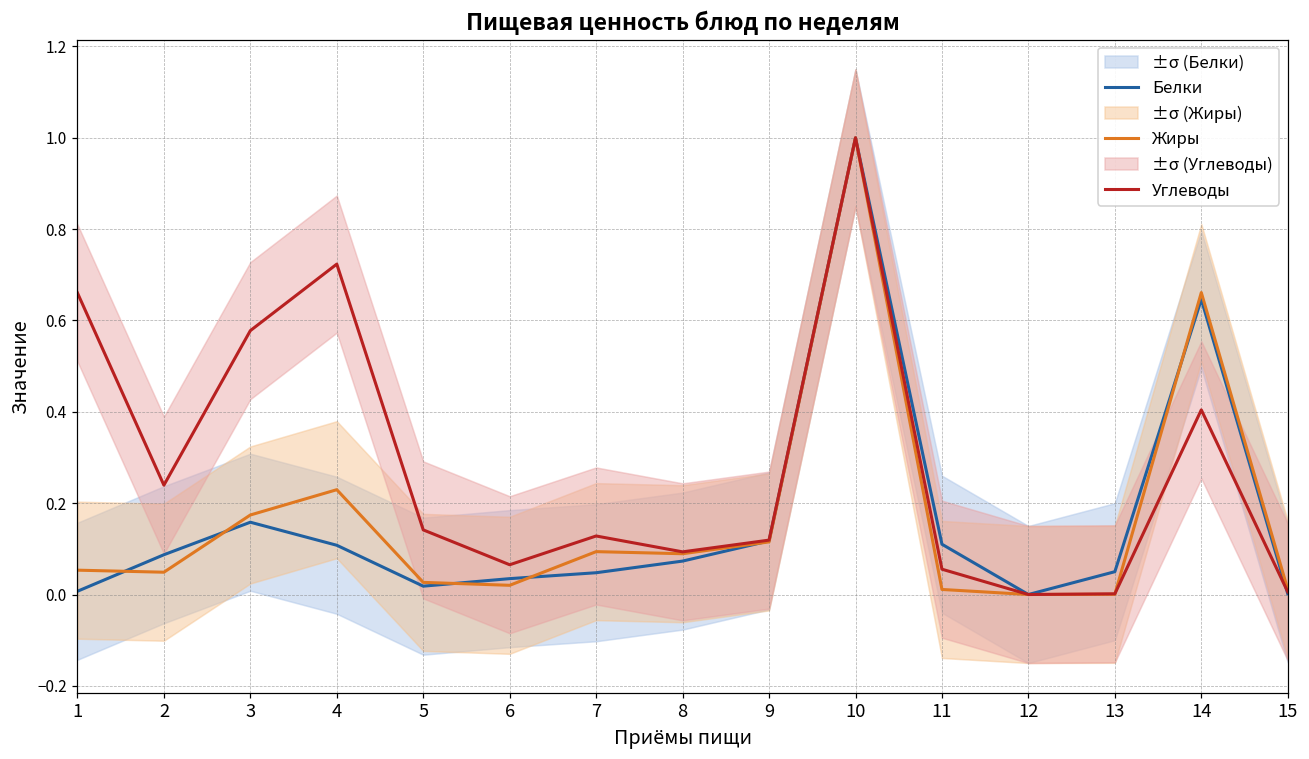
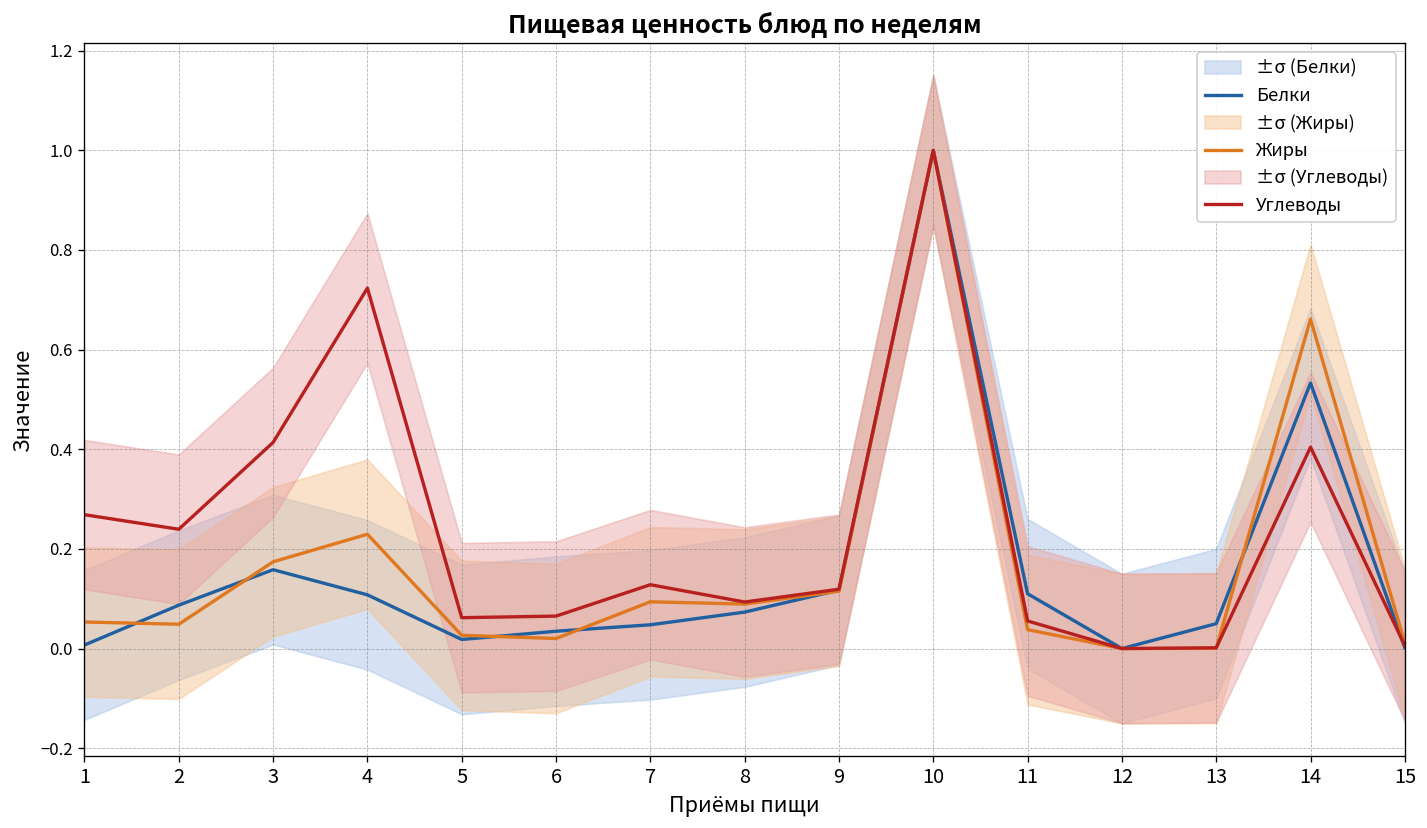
Углеводы, 1: 0.66 -> 0.27
Углеводы, 3: 0.58 -> 0.41
Углеводы, 5: 0.14 -> 0.06
Жиры, 11: 0.01 -> 0.04
Белки, 14: 0.65 -> 0.53
